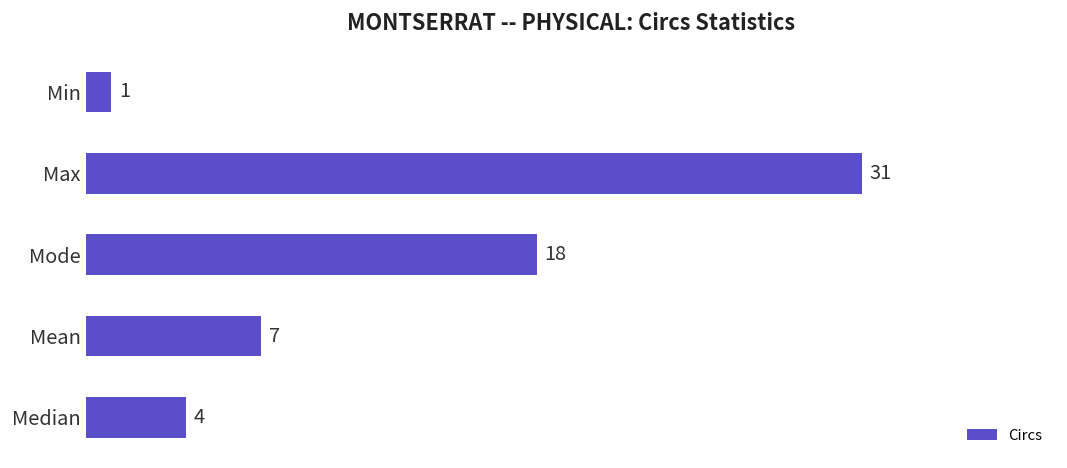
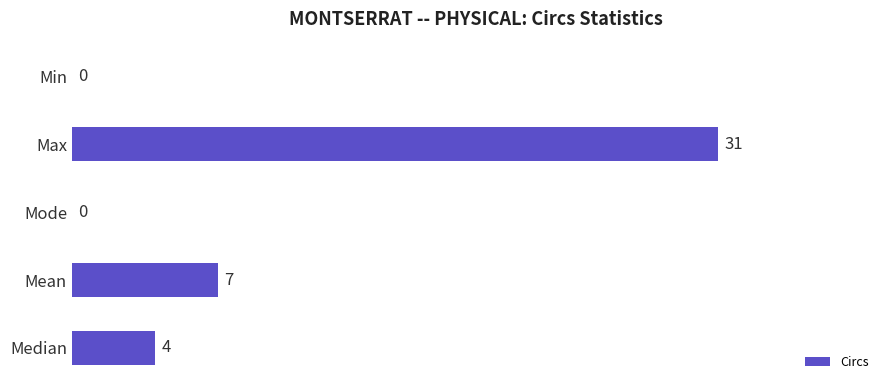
Min: 1 -> 0
Mode: 18 -> 0
